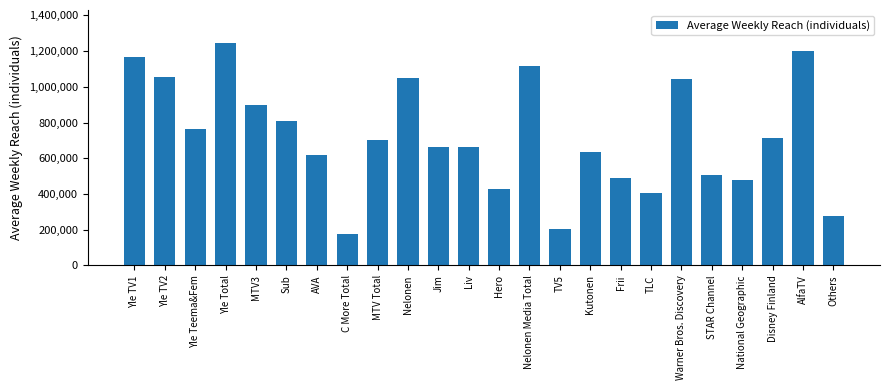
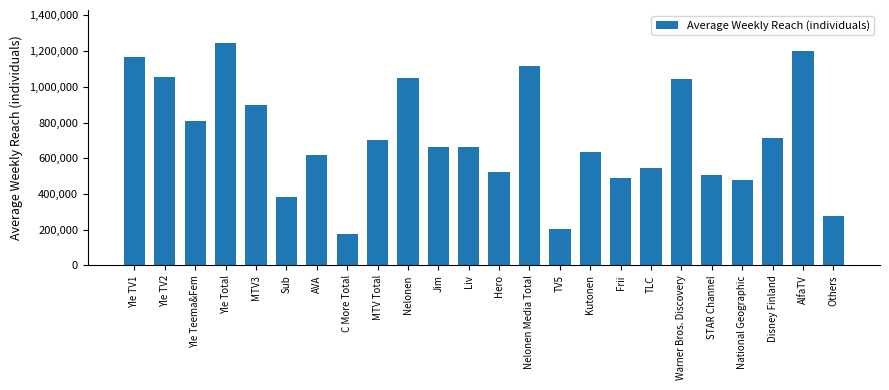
Yle Teema&Fem: 760,000 -> 810,000
Sub: 810,000 -> 380,000
Hero: 430,000 -> 530,000
TLC: 410,000 -> 550,000
